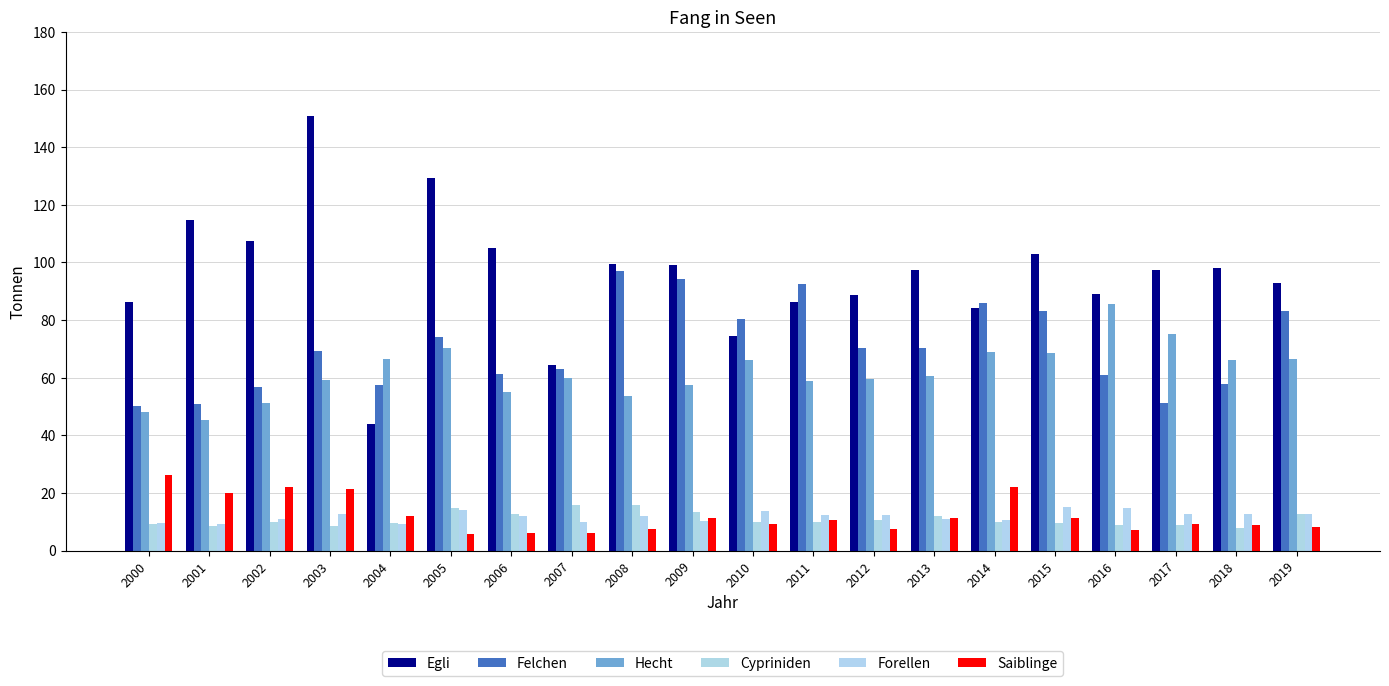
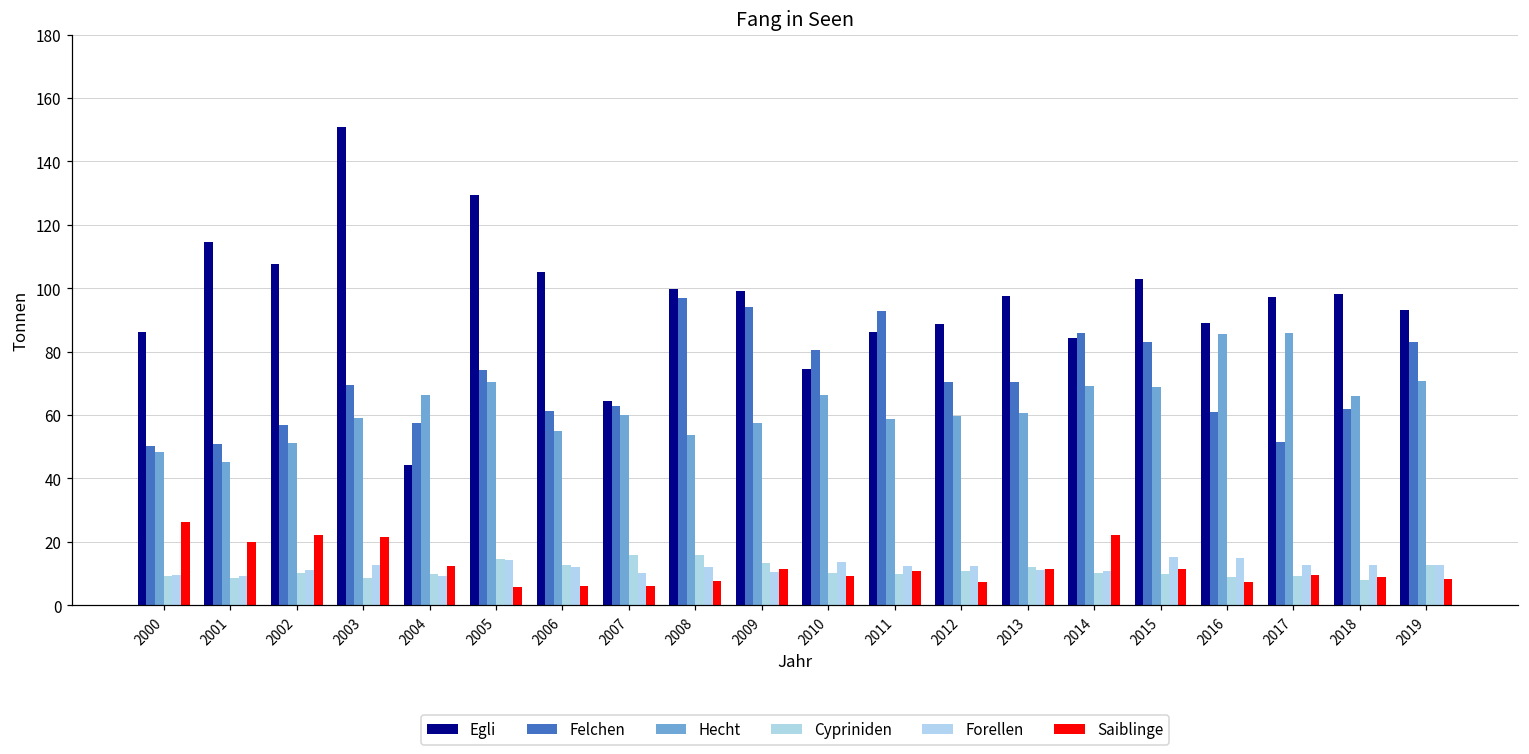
Hecht, 2017: 75 -> 86
Felchen, 2018: 58 -> 62
Hecht, 2019: 67 -> 71
